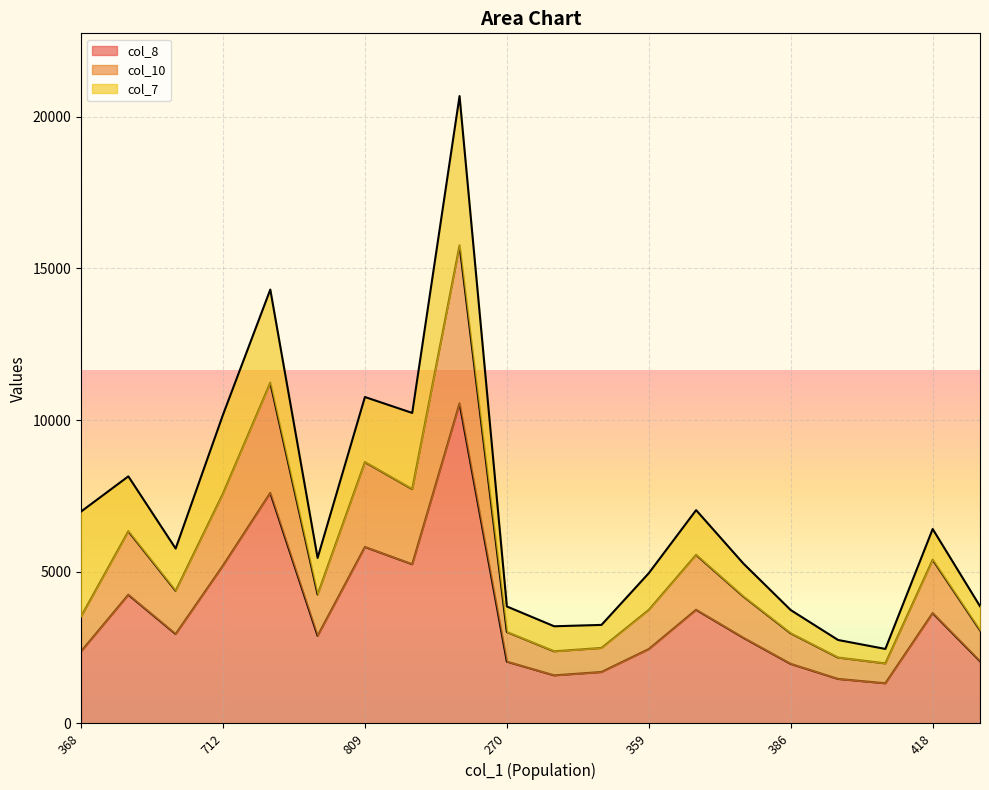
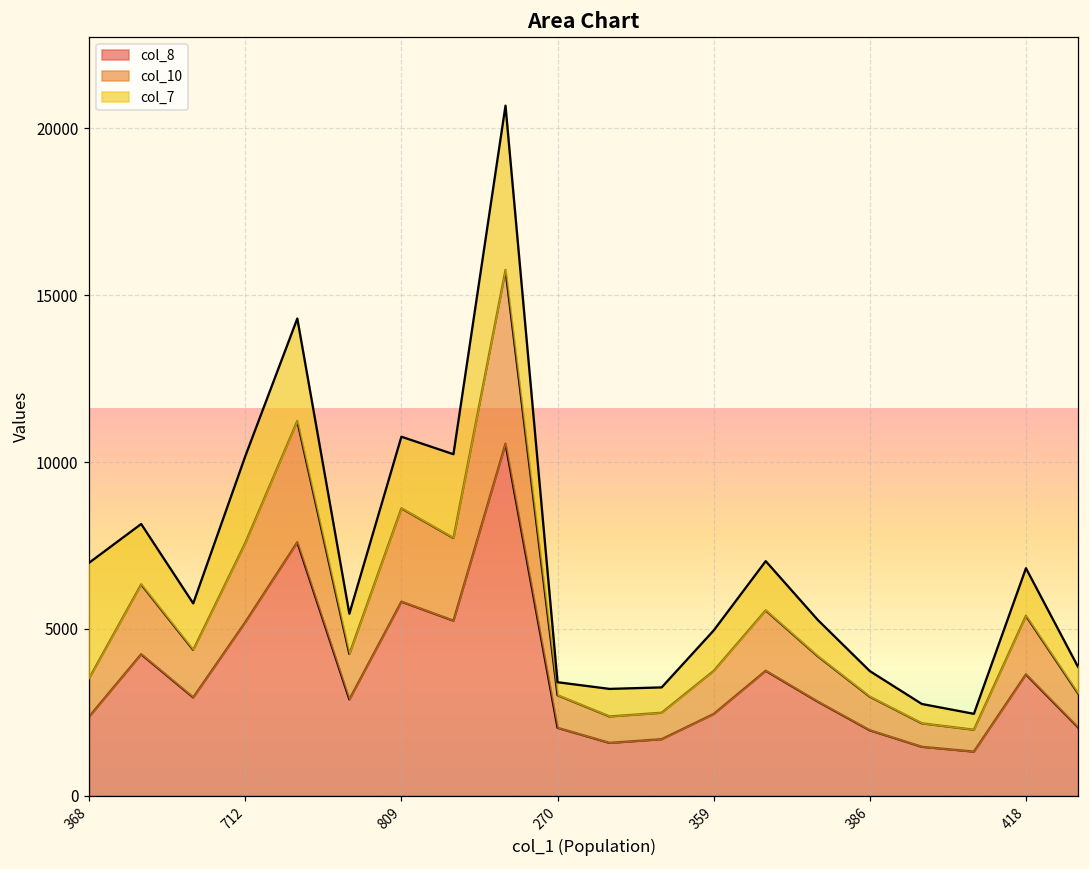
col_7, 270: 800 -> 400
col_7, 418: 1000 -> 1400
